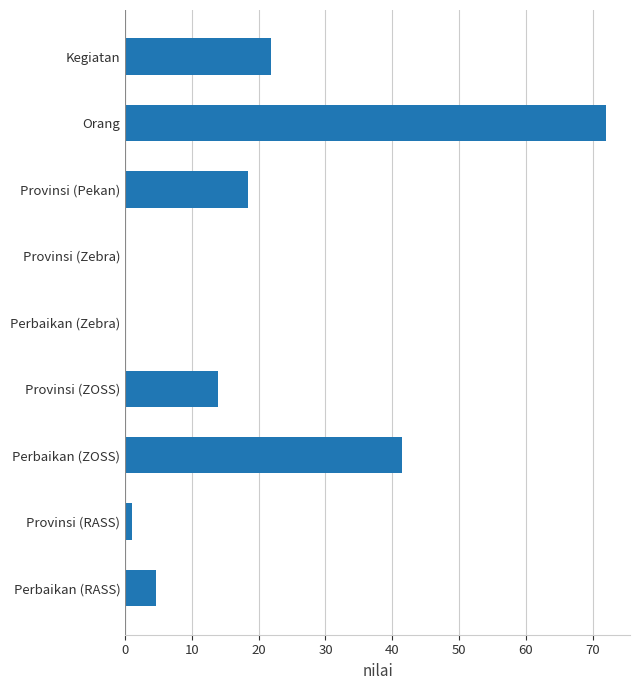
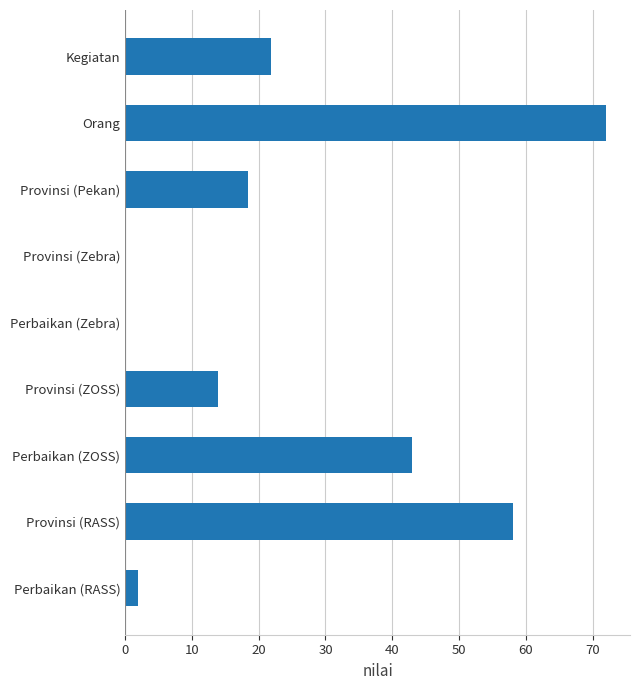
Perbaikan (ZOSS): 41 -> 43
Provinsi (RASS): 1 -> 58
Perbaikan (RASS): 5 -> 2
